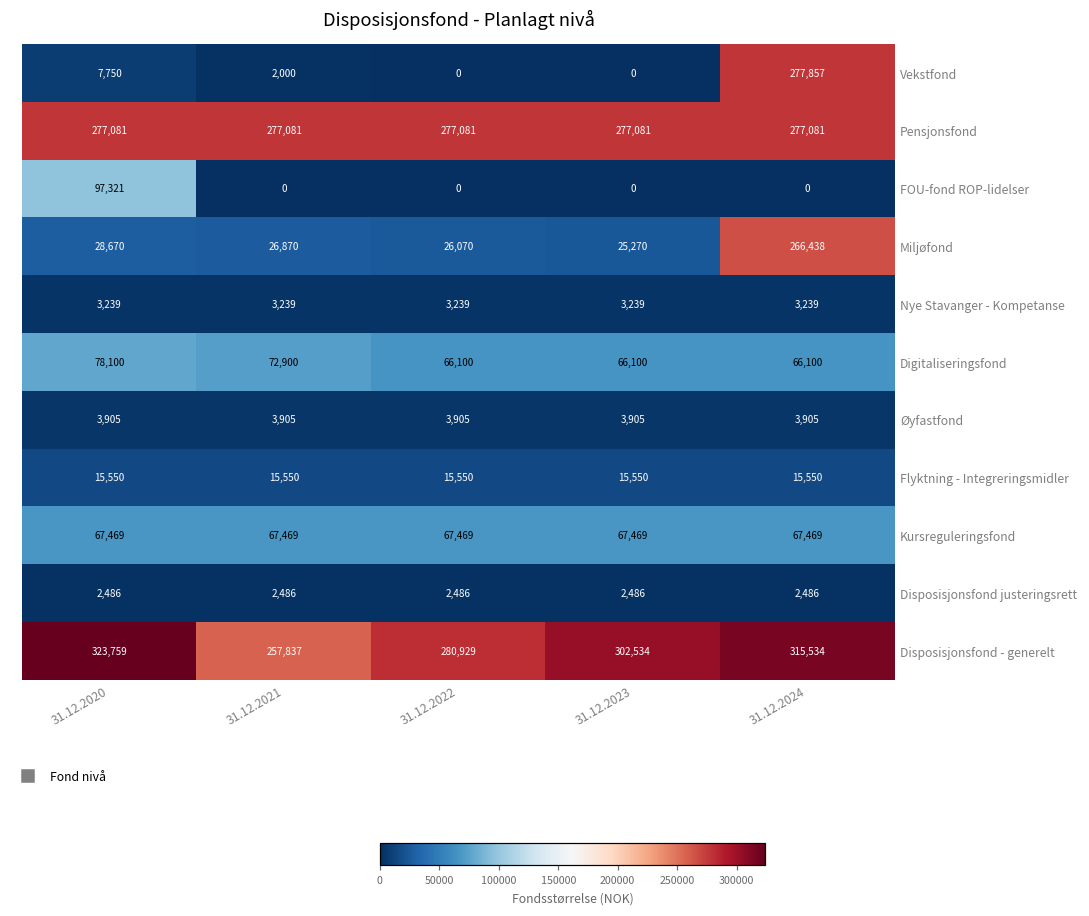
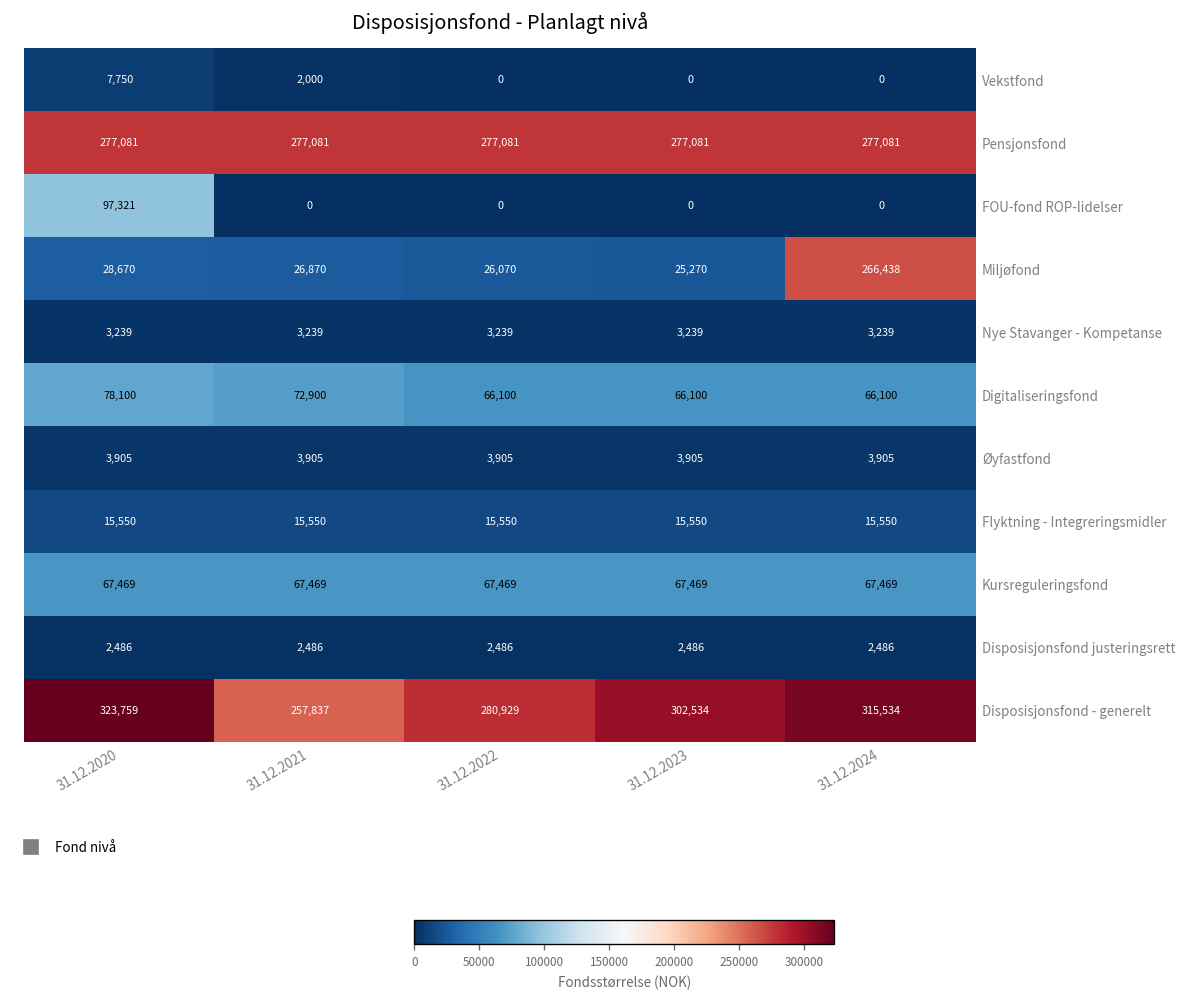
Vekstfond, 31.12.2024: 277,857 -> 0
